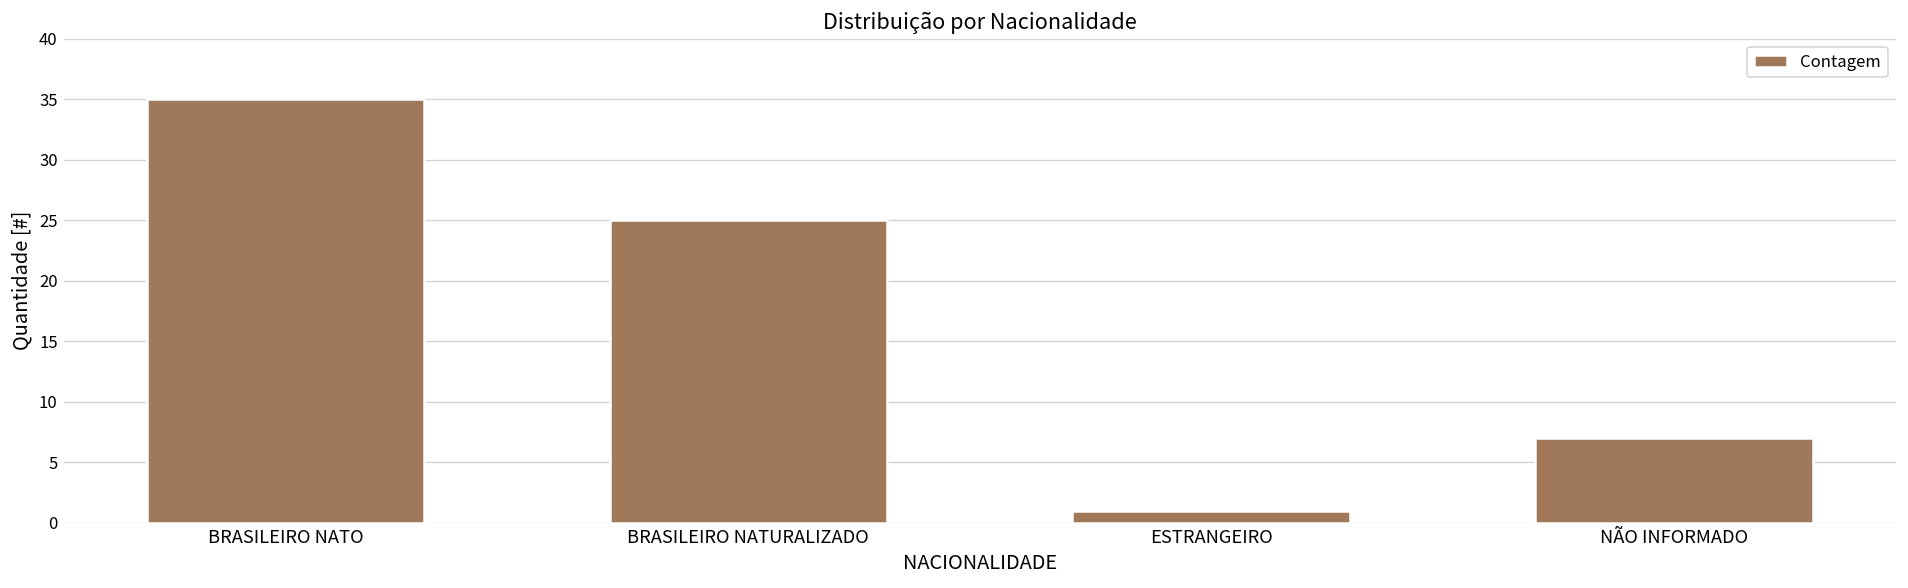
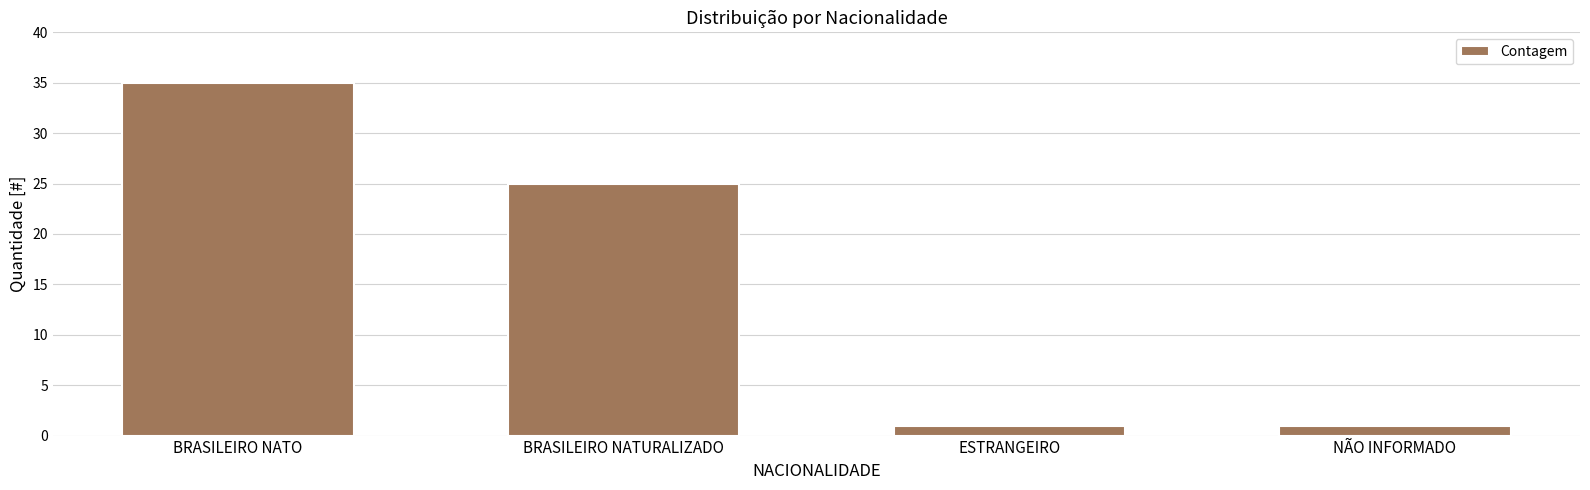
NÃO INFORMADO: 7 -> 1
